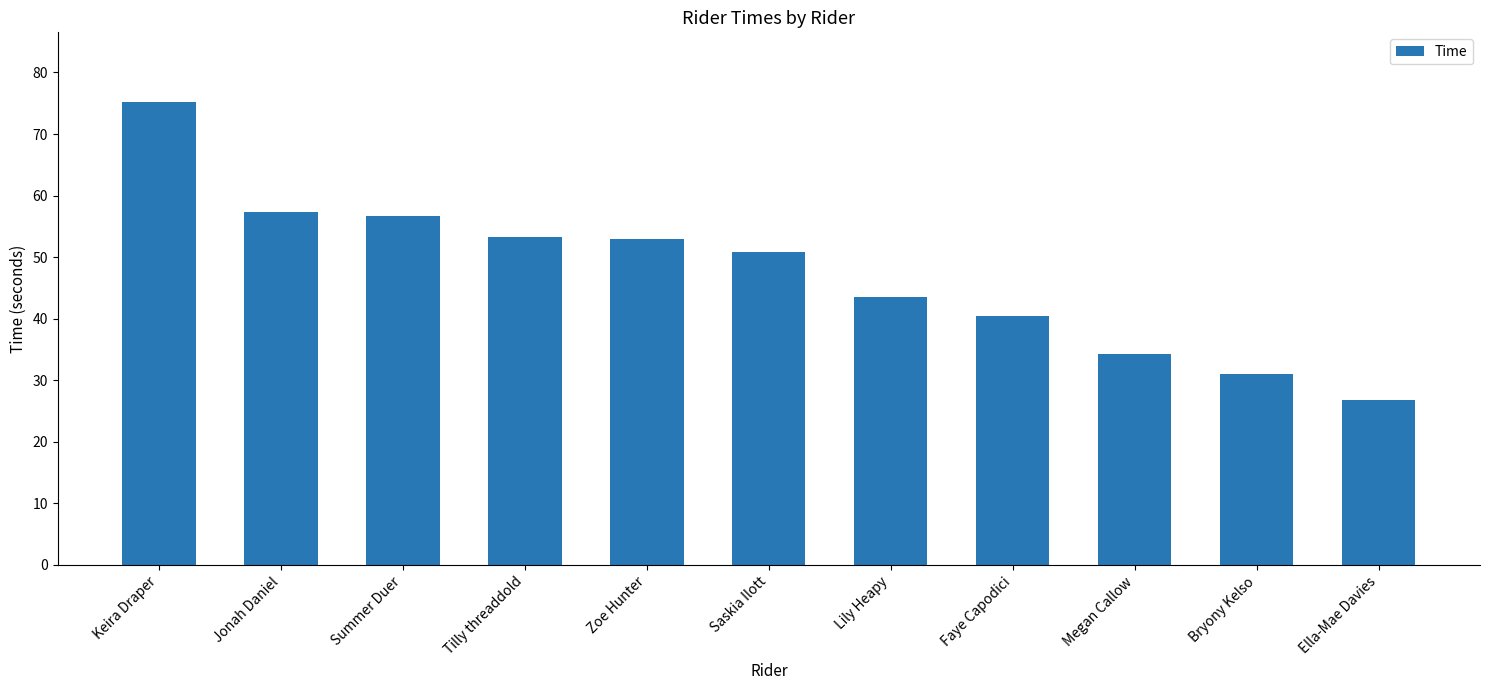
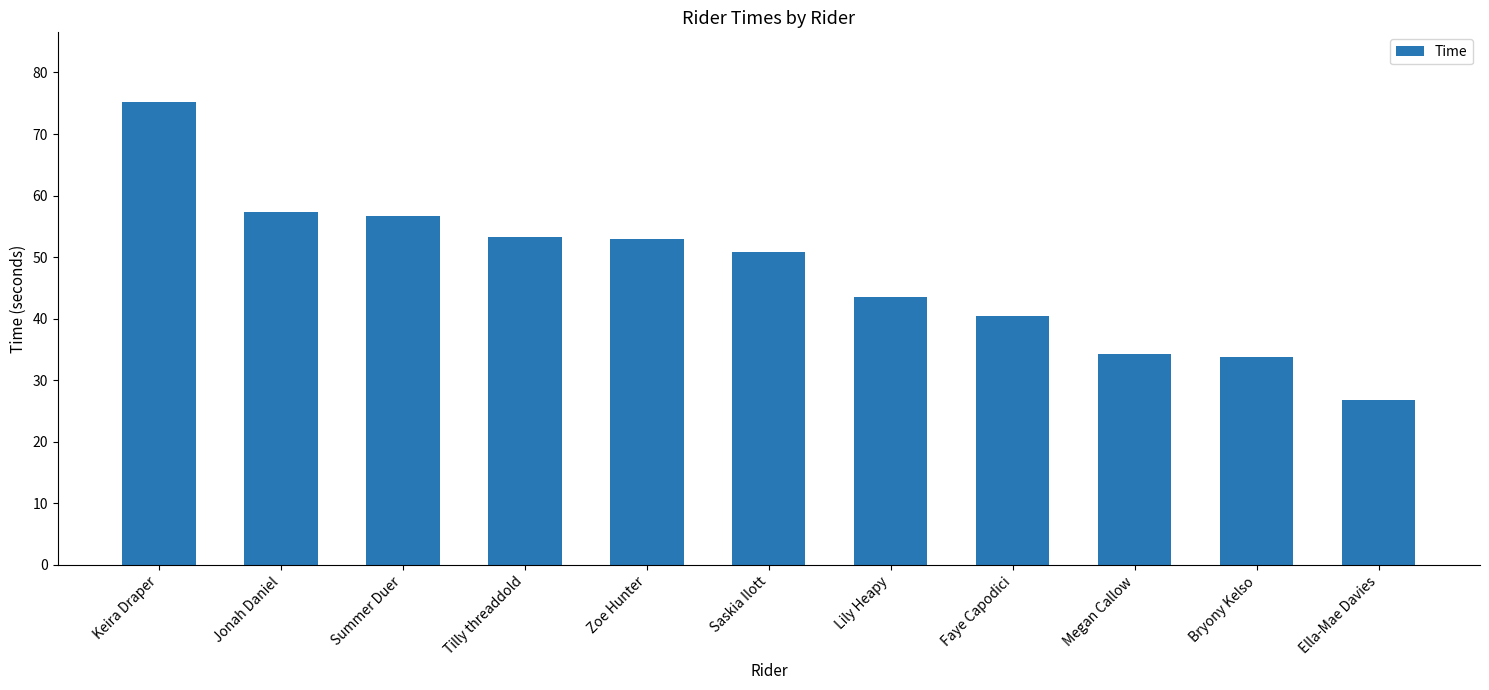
Bryony Kelso: 31 -> 34
